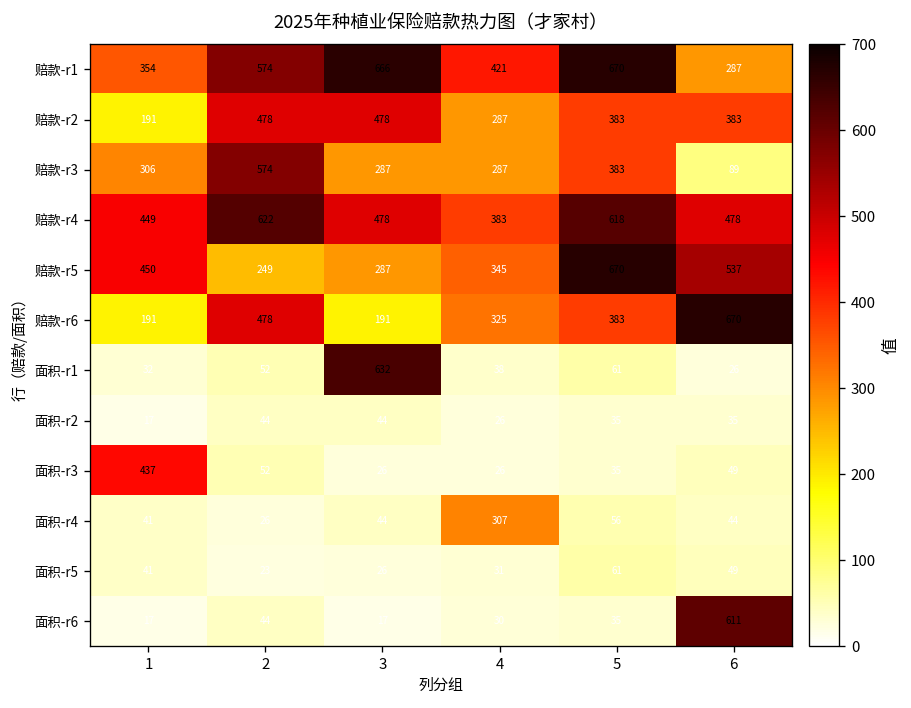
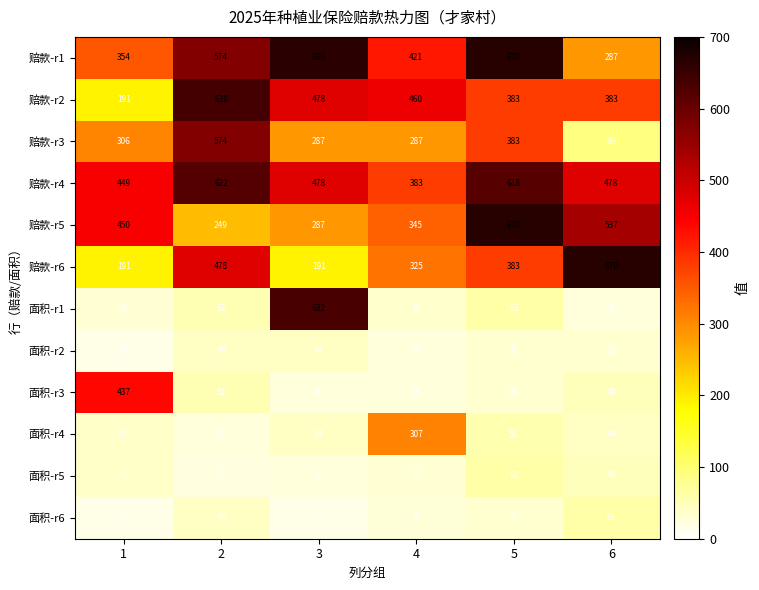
赔款-r2, 2: 478 -> 638
赔款-r2, 4: 287 -> 460
面积-r6, 6: 611 -> 61
